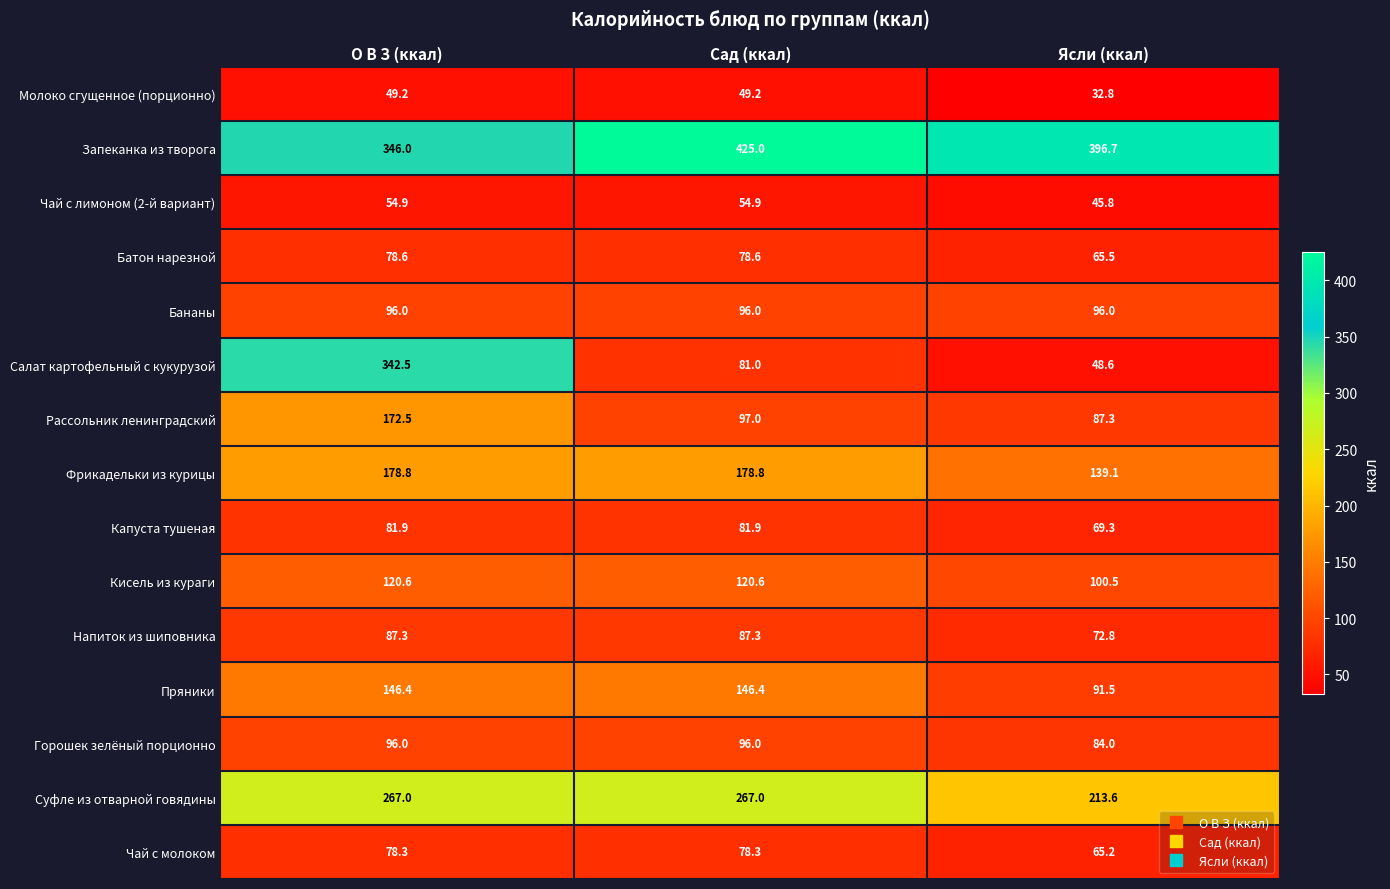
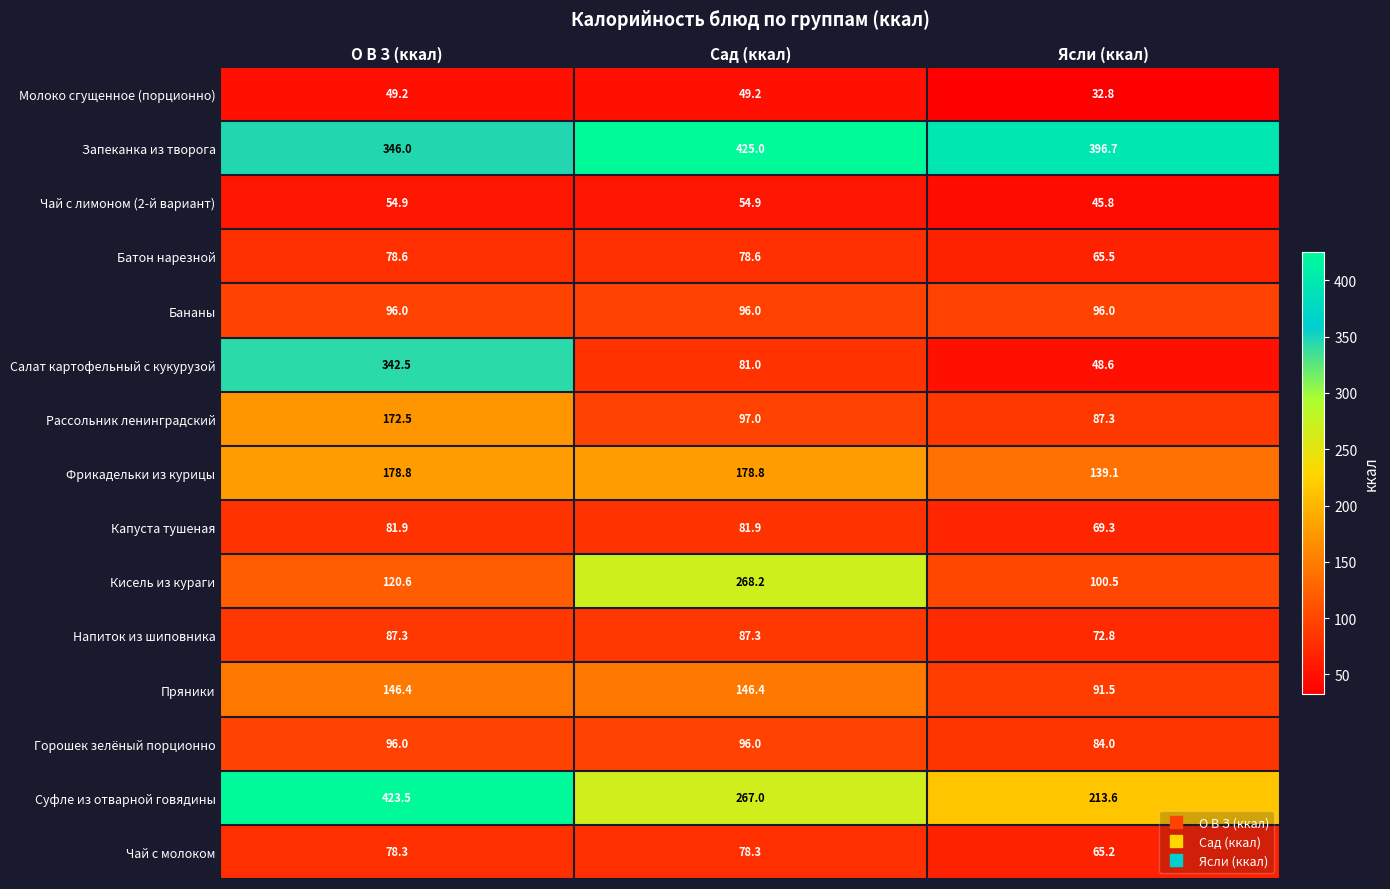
Кисель из кураги, Сад (ккал): 120.6 -> 268.2
Суфле из отварной говядины, О В З (ккал): 267.0 -> 423.5
